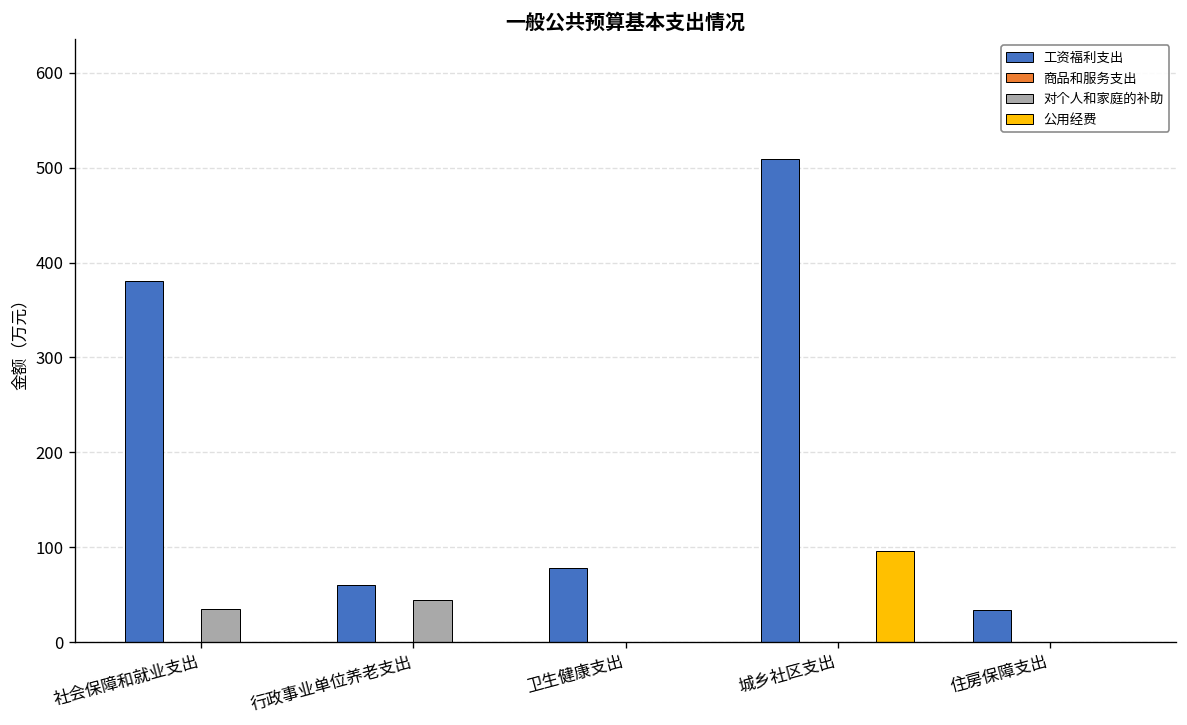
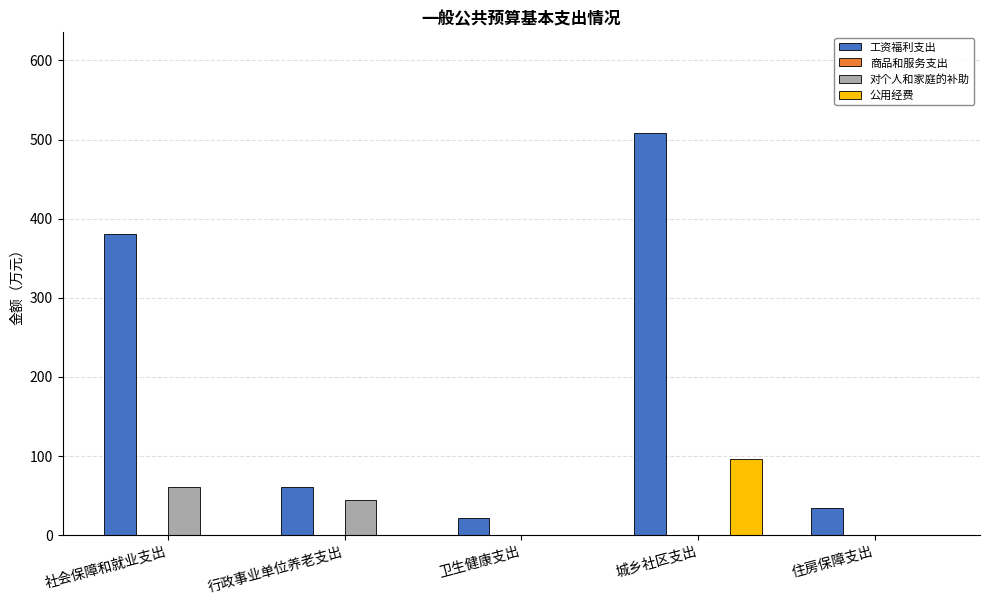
对个人和家庭的补助, 社会保障和就业支出: 30 -> 60
工资福利支出, 卫生健康支出: 80 -> 20
